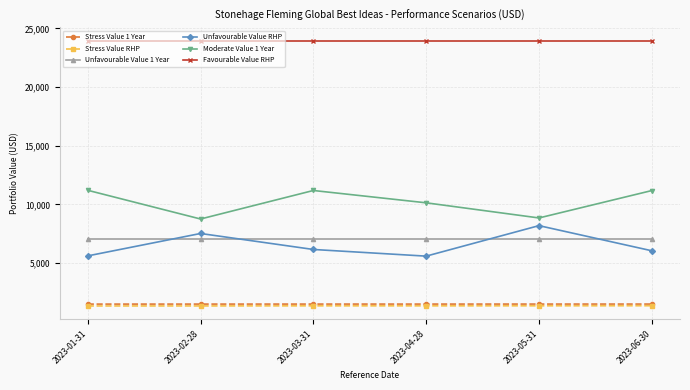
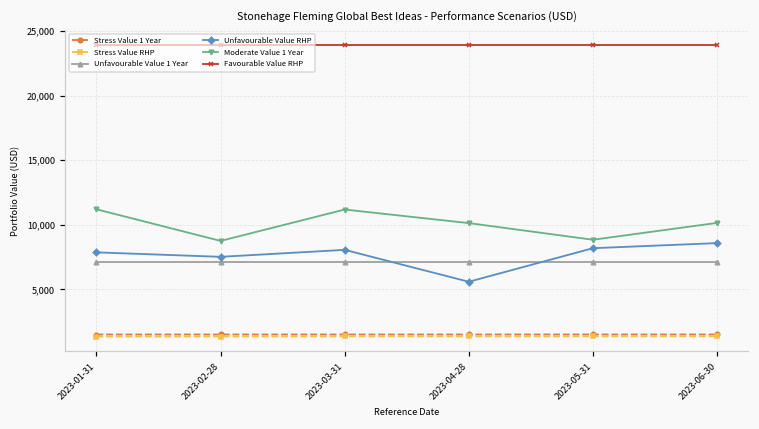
Unfavourable Value RHP, 2023-01-31: 5,600 -> 7,900
Unfavourable Value RHP, 2023-03-31: 6,200 -> 8,100
Unfavourable Value RHP, 2023-06-30: 6,000 -> 8,600
Moderate Value 1 Year, 2023-06-30: 11,200 -> 10,100
